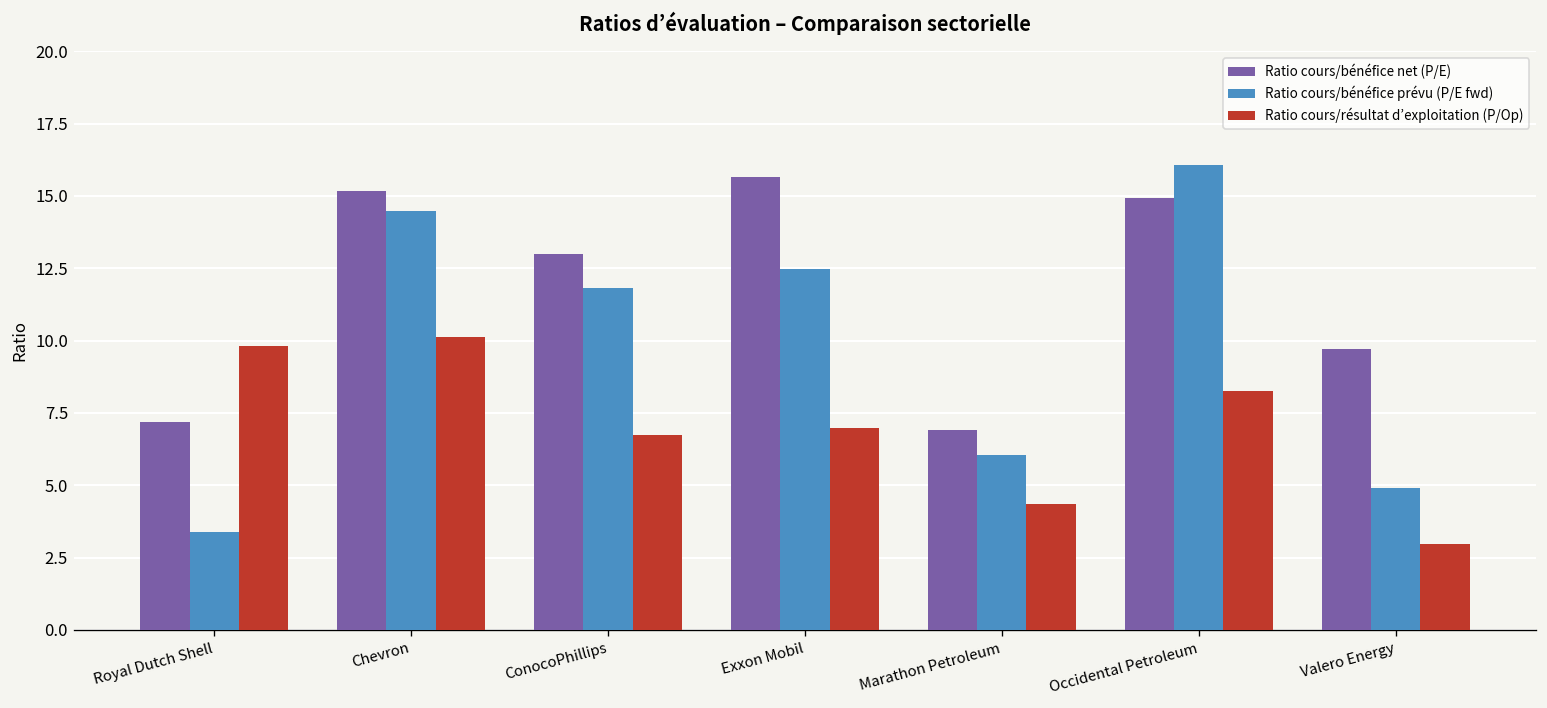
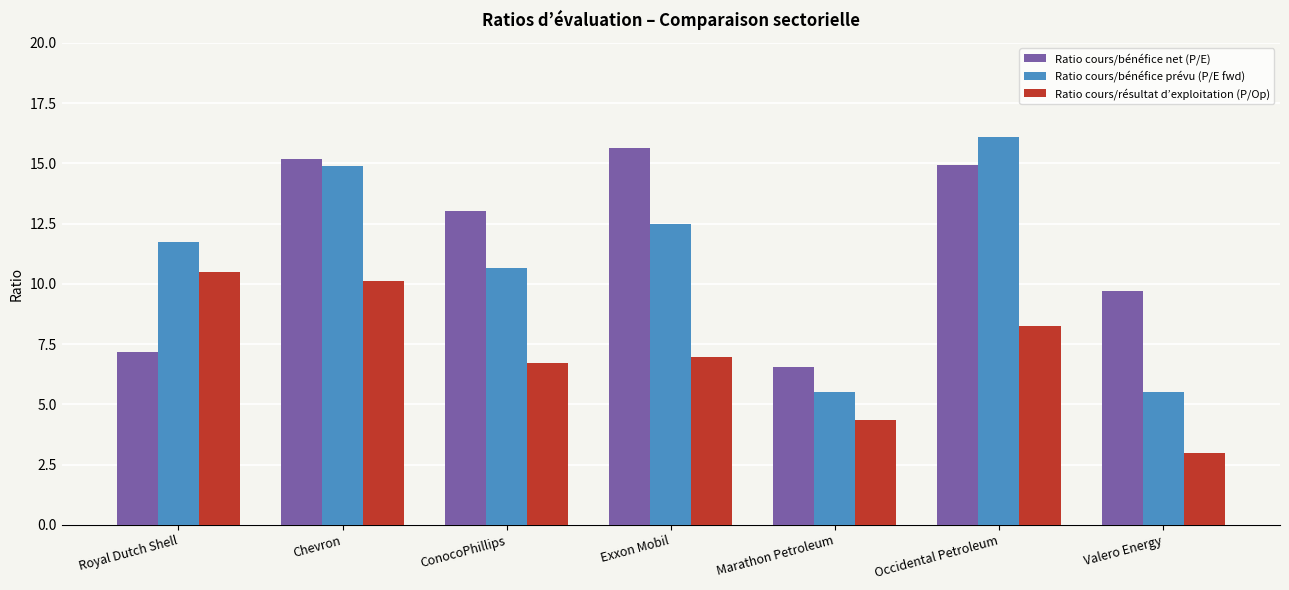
Ratio cours/bénéfice prévu (P/E fwd), Royal Dutch Shell: 3.4 -> 11.7
Ratio cours/résultat d’exploitation (P/Op), Royal Dutch Shell: 9.8 -> 10.5
Ratio cours/bénéfice prévu (P/E fwd), Chevron: 14.5 -> 14.9
Ratio cours/bénéfice prévu (P/E fwd), ConocoPhillips: 11.8 -> 10.7
Ratio cours/bénéfice net (P/E), Marathon Petroleum: 6.9 -> 6.5
Ratio cours/bénéfice prévu (P/E fwd), Marathon Petroleum: 6.0 -> 5.5
Ratio cours/bénéfice prévu (P/E fwd), Valero Energy: 4.9 -> 5.5
